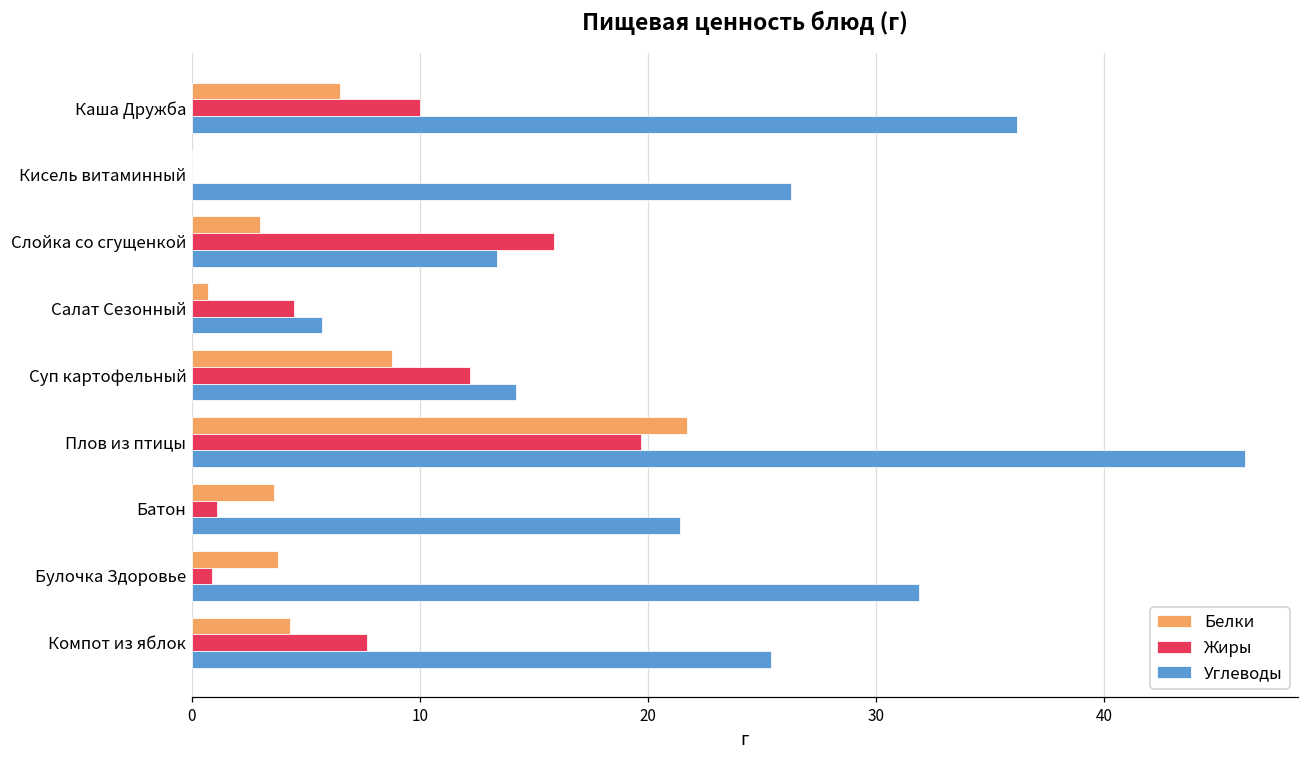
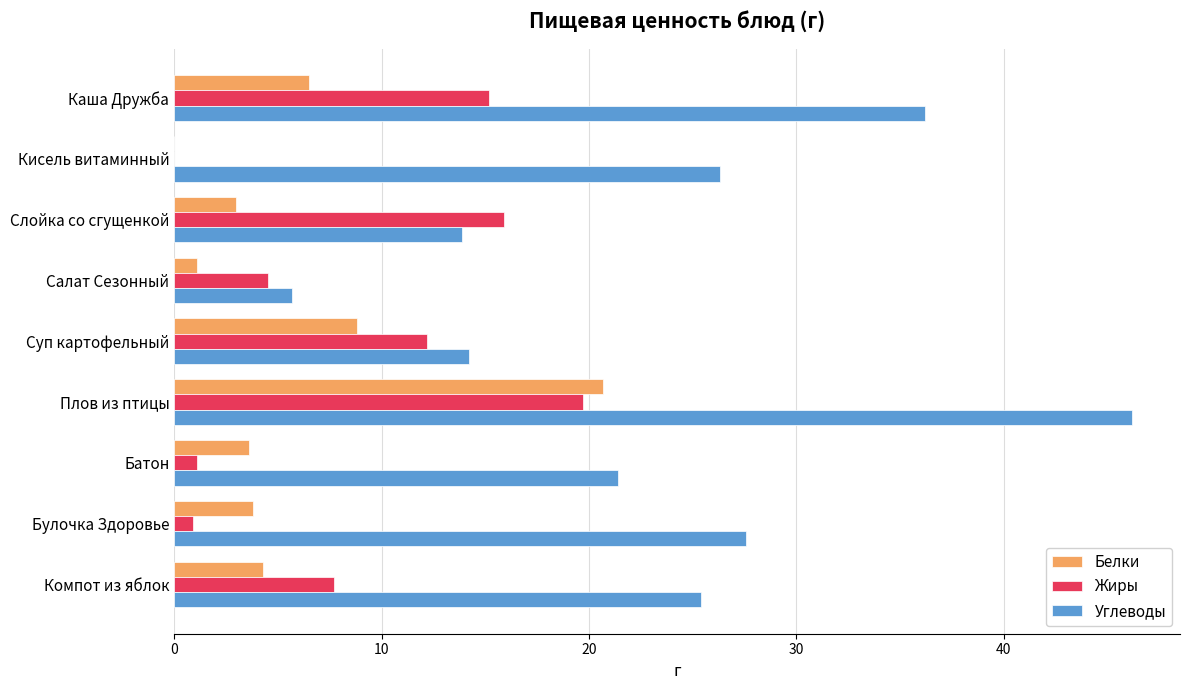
Жиры, Каша Дружба: 10.0 -> 15.2
Углеводы, Слойка со сгущенкой: 13.4 -> 13.9
Белки, Салат Сезонный: 0.7 -> 1.1
Белки, Плов из птицы: 21.7 -> 20.7
Углеводы, Булочка Здоровье: 31.9 -> 27.6
